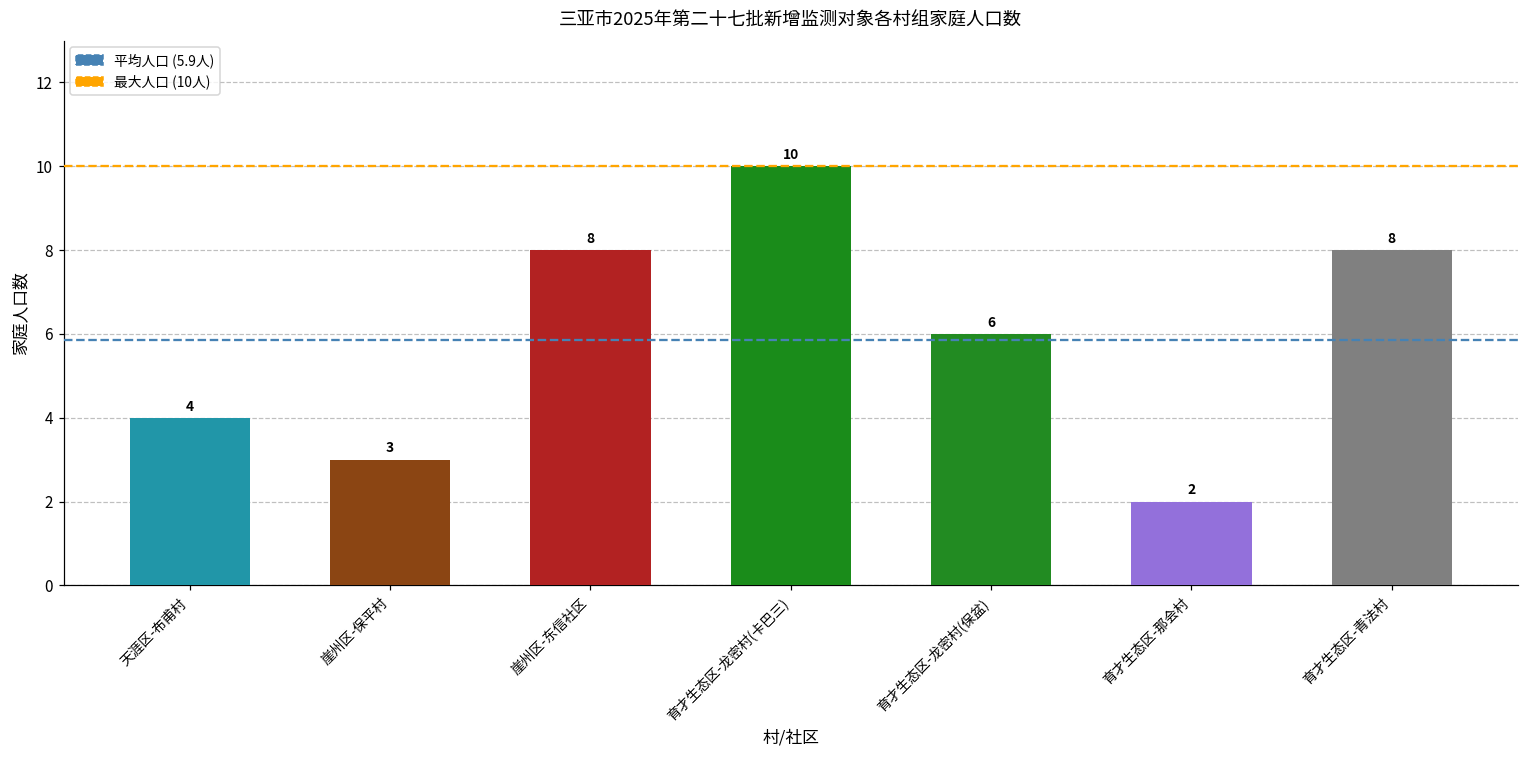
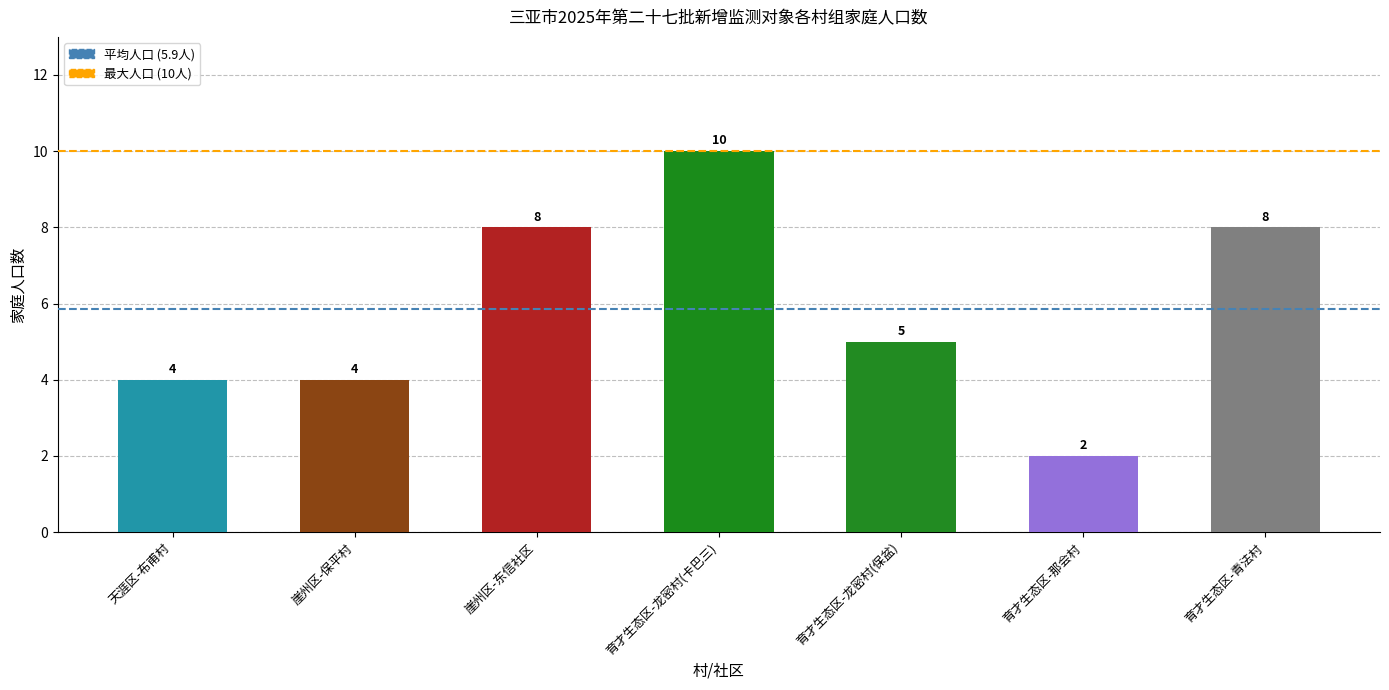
崖州区-保平村: 3 -> 4
育才生态区-龙密村(保盆): 6 -> 5
